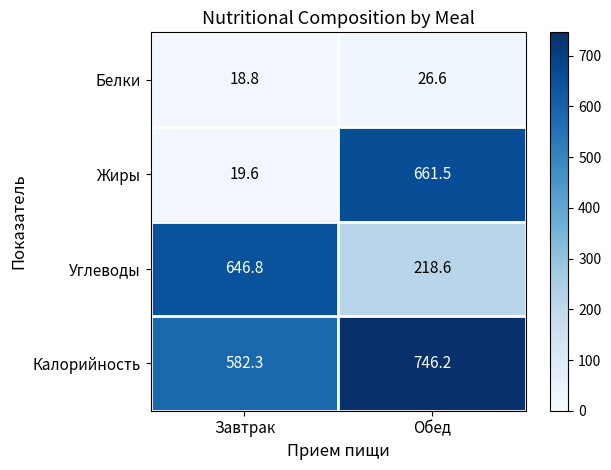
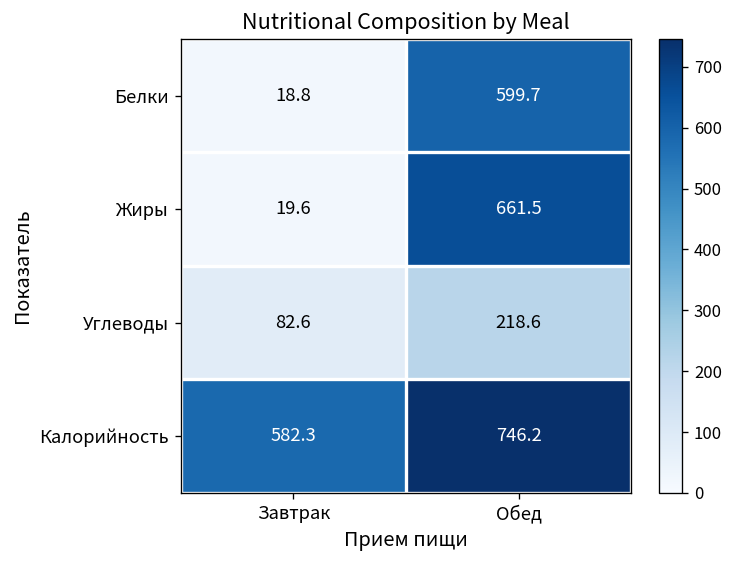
Белки, Обед: 26.6 -> 599.7
Углеводы, Завтрак: 646.8 -> 82.6
